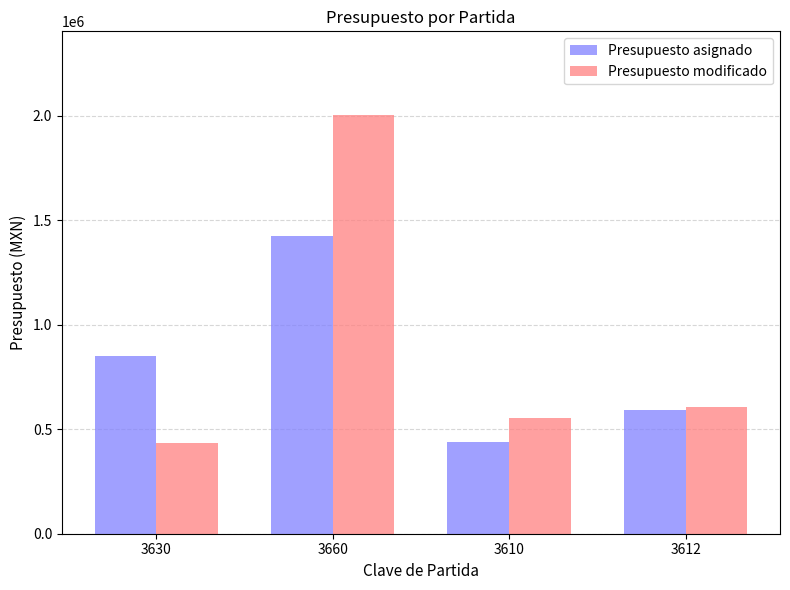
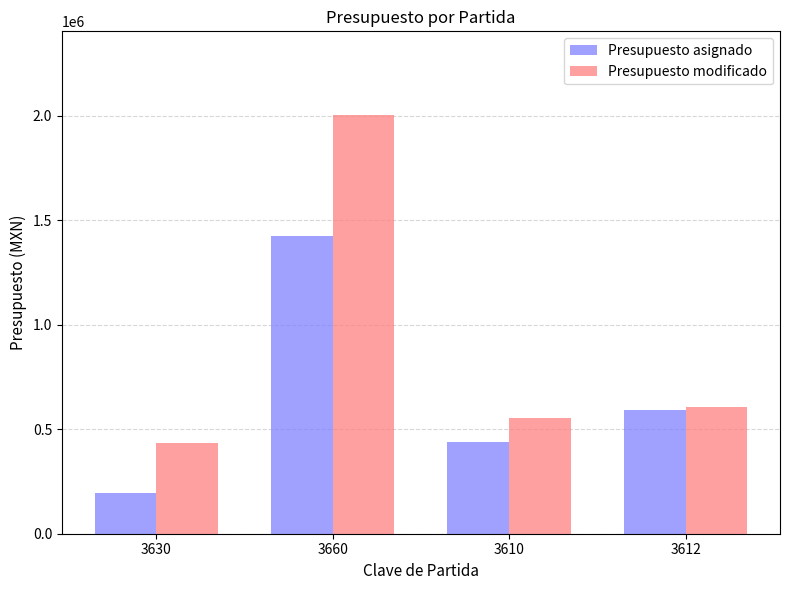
Presupuesto asignado, 3630: 850000 -> 190000
